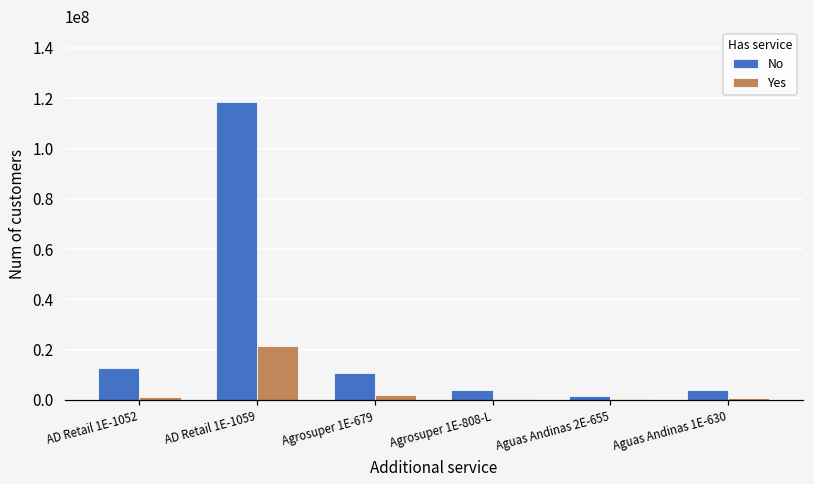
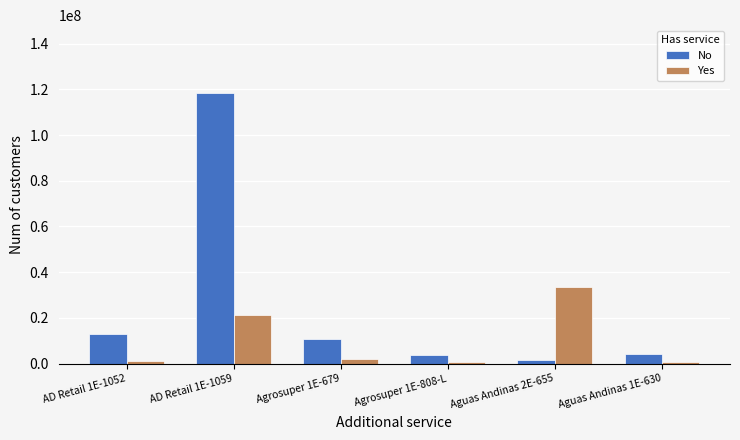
Yes, Aguas Andinas 2E-655: 0 -> 34000000
